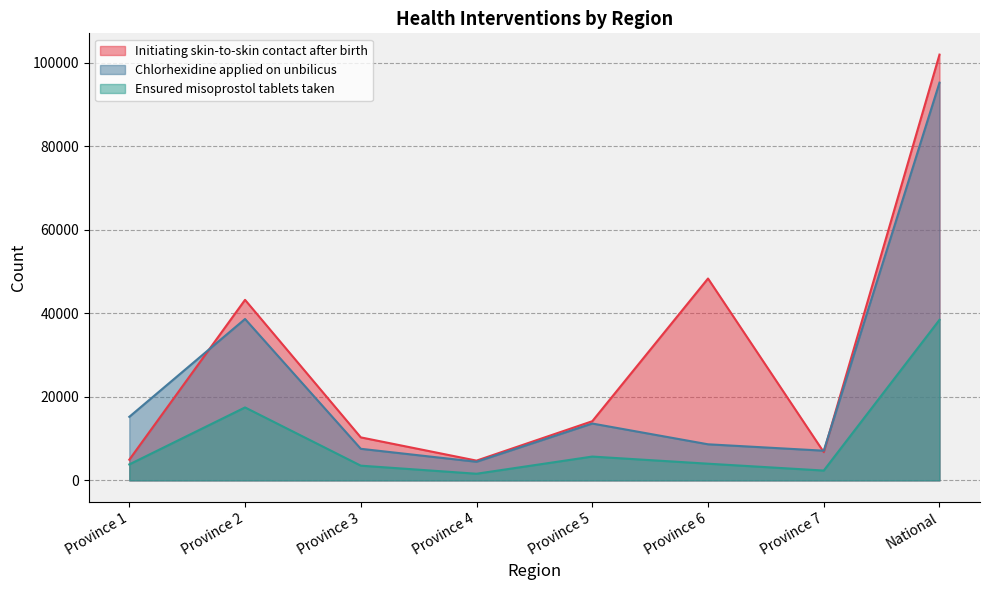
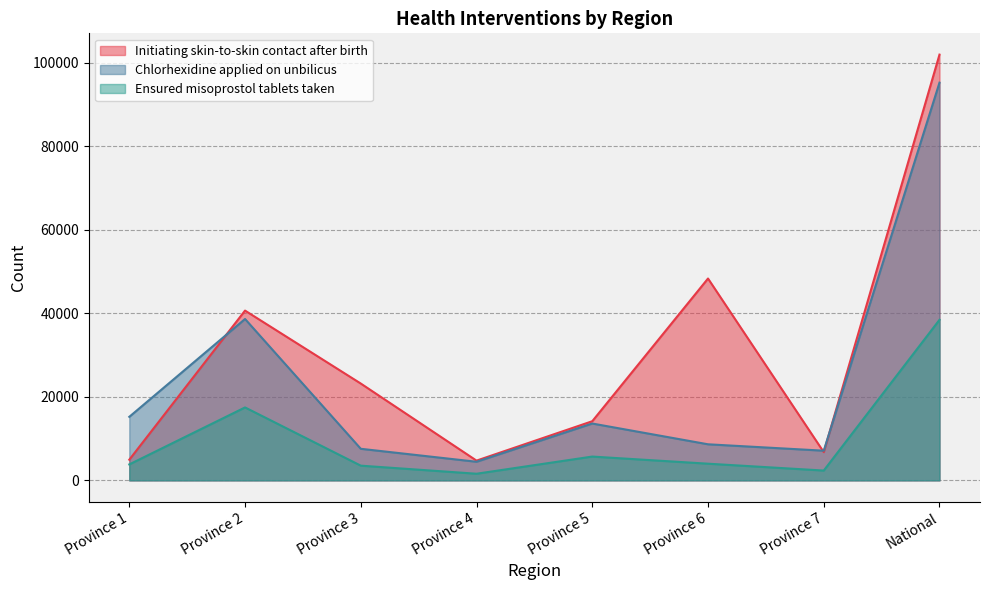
Initiating skin-to-skin contact after birth, Province 2: 43000 -> 41000
Initiating skin-to-skin contact after birth, Province 3: 10000 -> 23000
